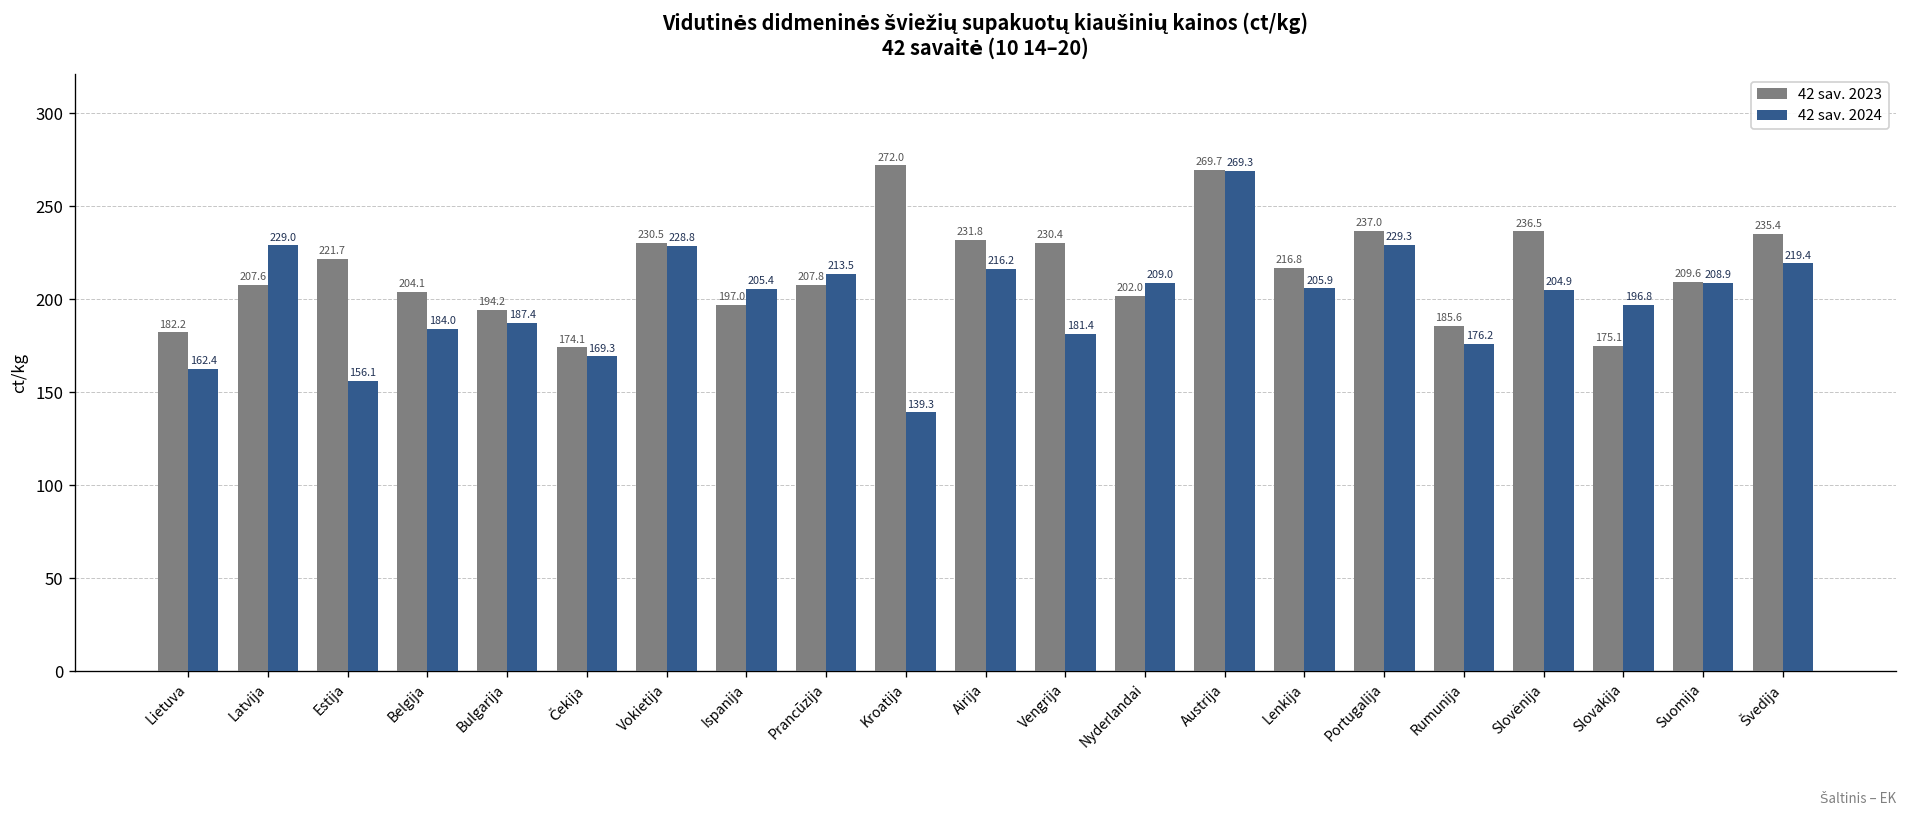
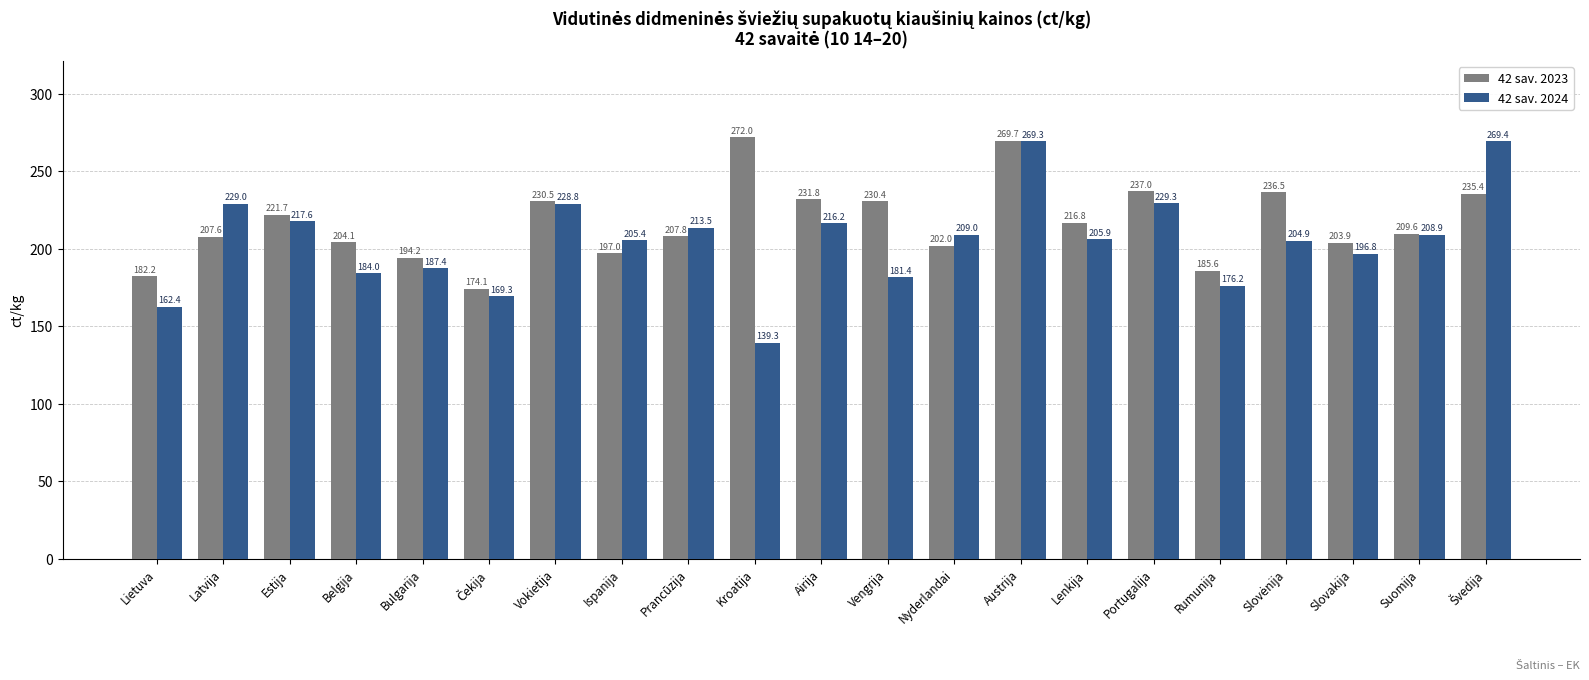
42 sav. 2024, Estija: 156.1 -> 217.6
42 sav. 2023, Slovakija: 175.1 -> 203.9
42 sav. 2024, Švedija: 219.4 -> 269.4
